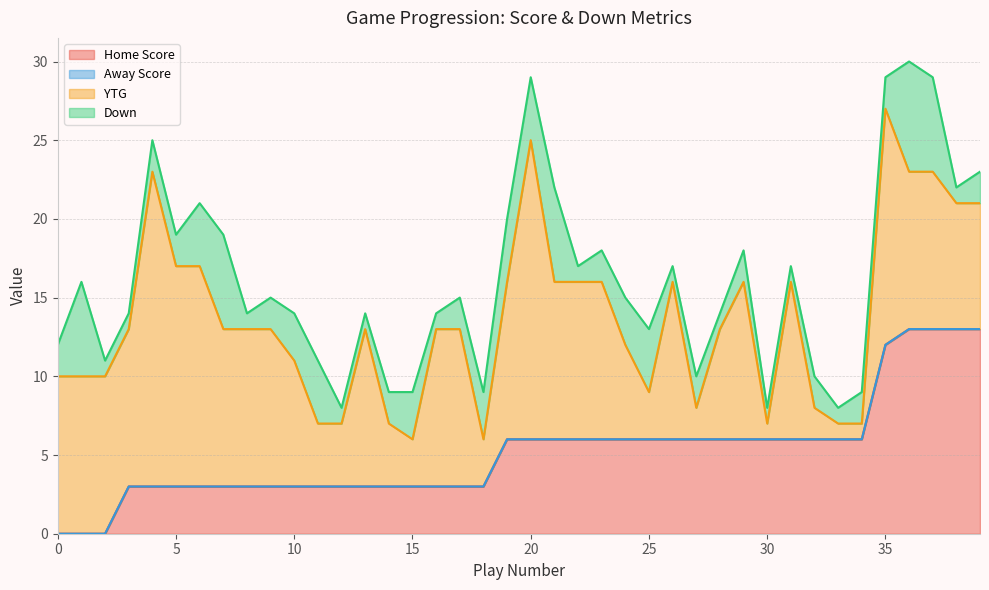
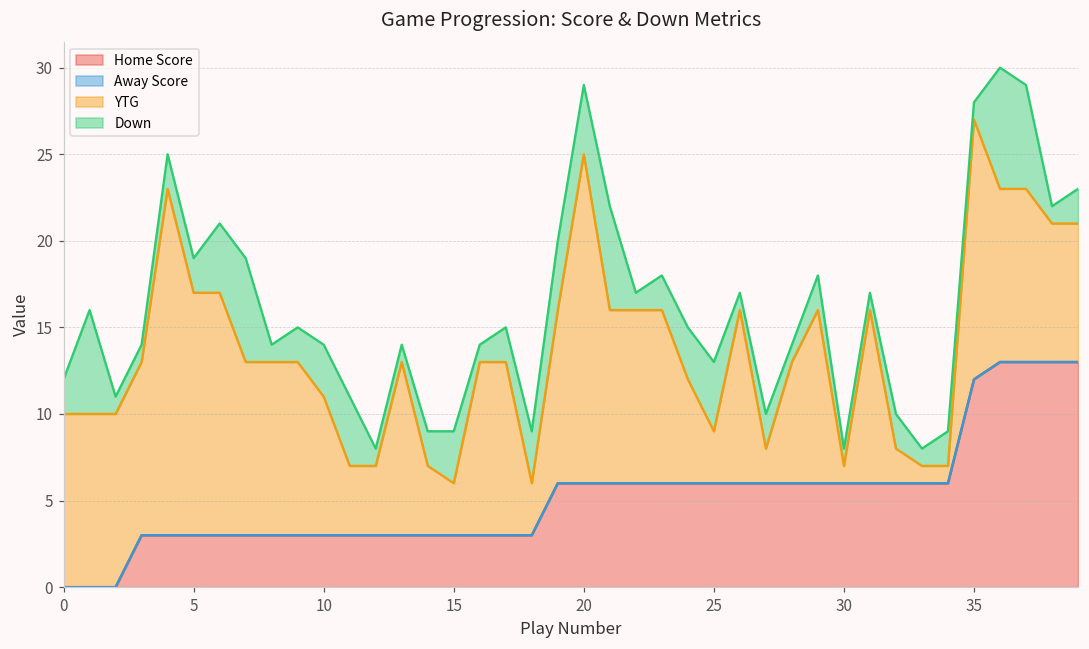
Down, 35: 2 -> 1
